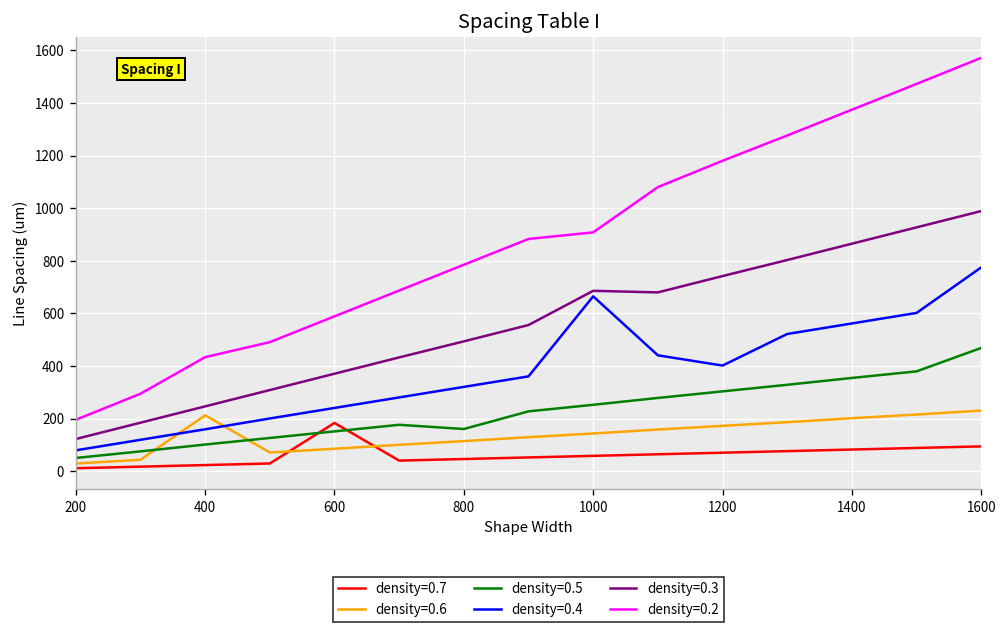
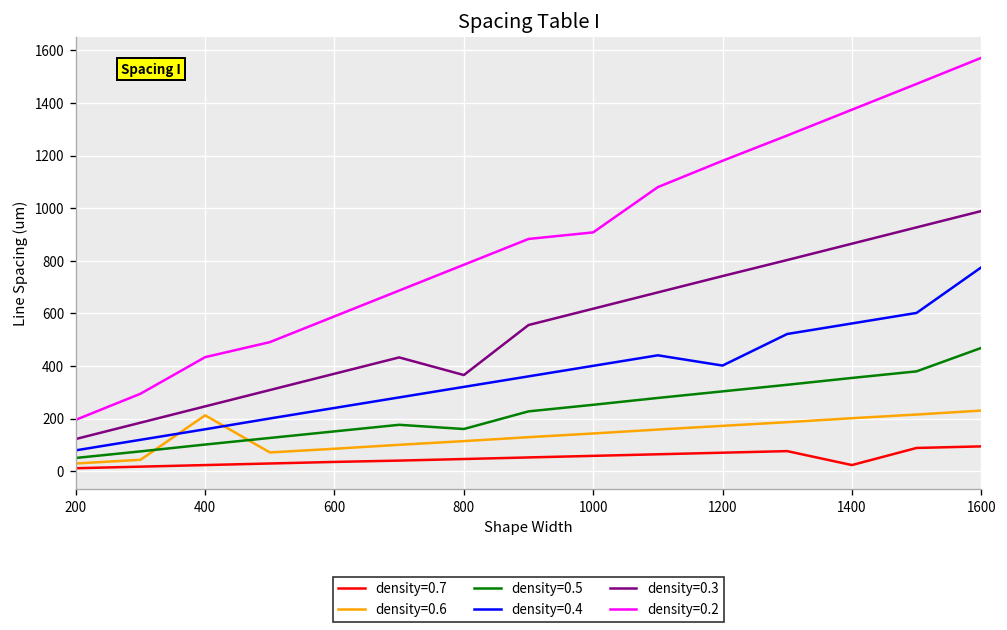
density=0.7, 600: 180 -> 40
density=0.3, 800: 490 -> 370
density=0.4, 1000: 670 -> 400
density=0.3, 1000: 690 -> 620
density=0.7, 1400: 80 -> 20
